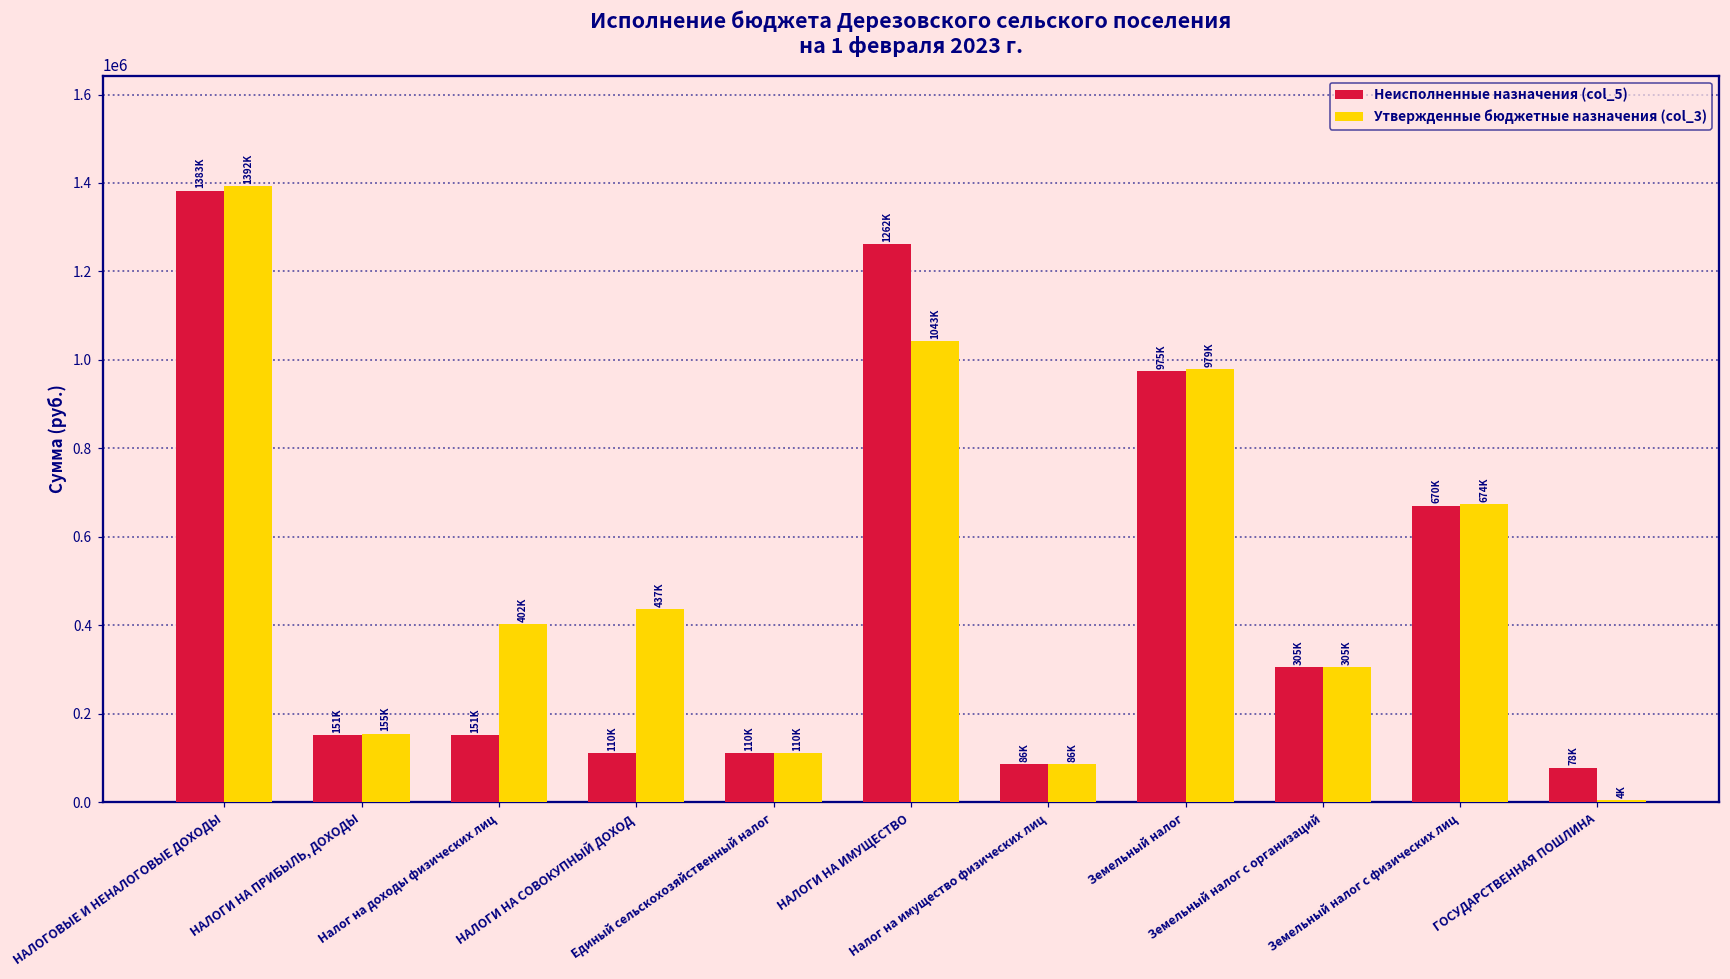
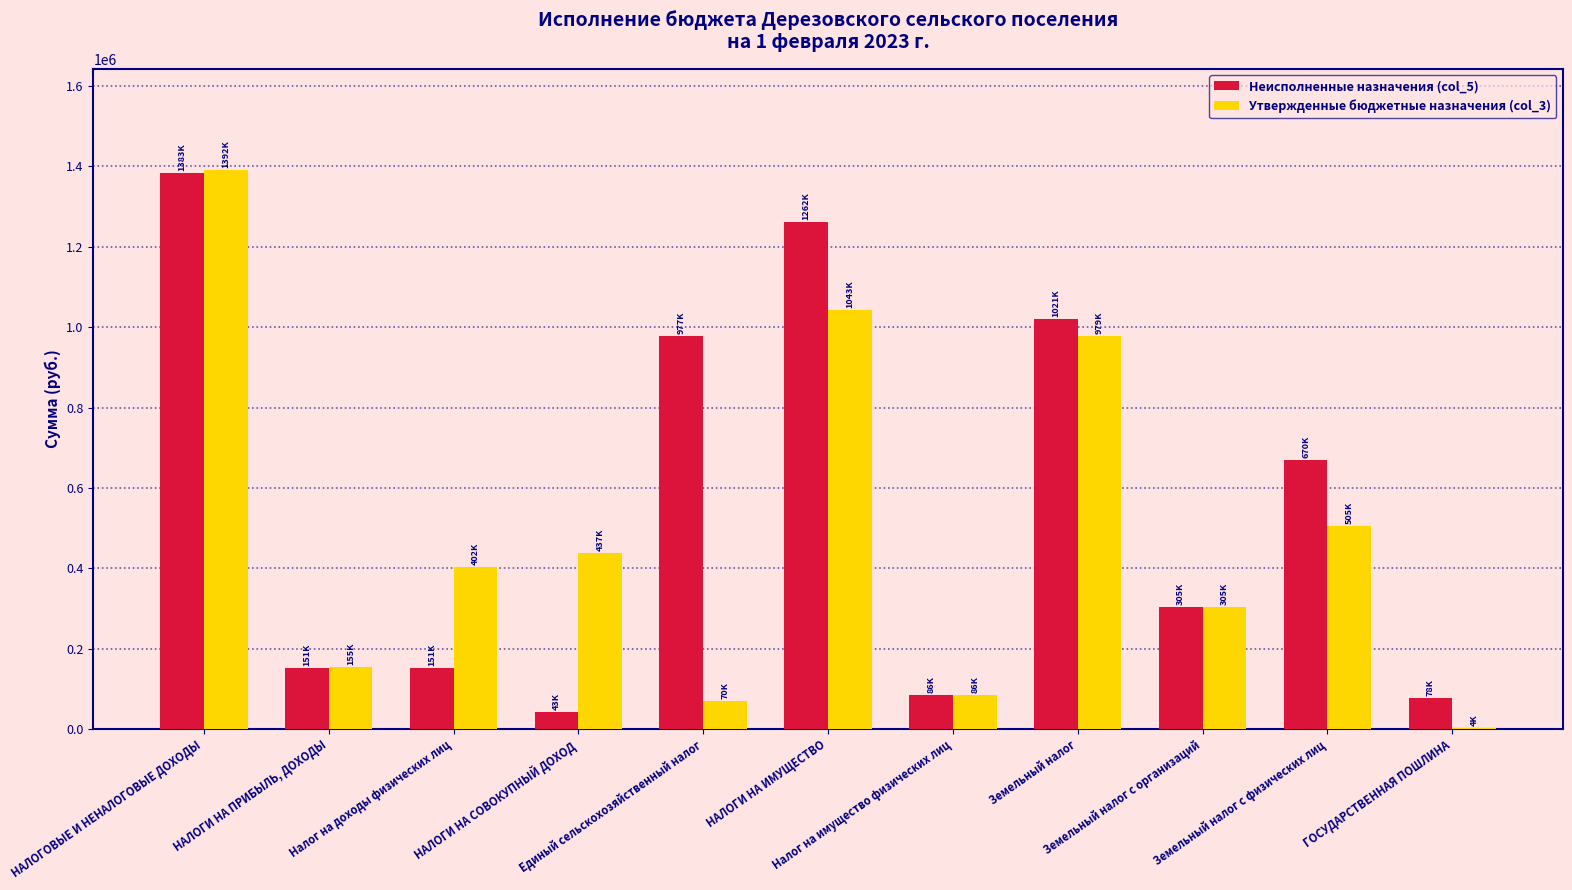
Неисполненные назначения (col_5), НАЛОГИ НА СОВОКУПНЫЙ ДОХОД: 110K -> 43K
Неисполненные назначения (col_5), Единый сельскохозяйственный налог: 110K -> 977K
Утвержденные бюджетные назначения (col_3), Единый сельскохозяйственный налог: 110K -> 70K
Неисполненные назначения (col_5), Земельный налог: 975K -> 1021K
Утвержденные бюджетные назначения (col_3), Земельный налог с физических лиц: 674K -> 505K
